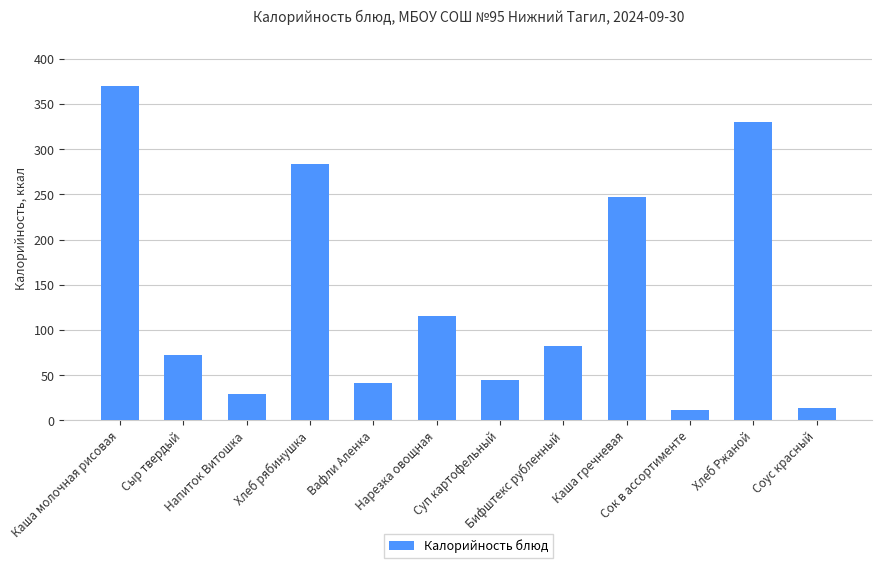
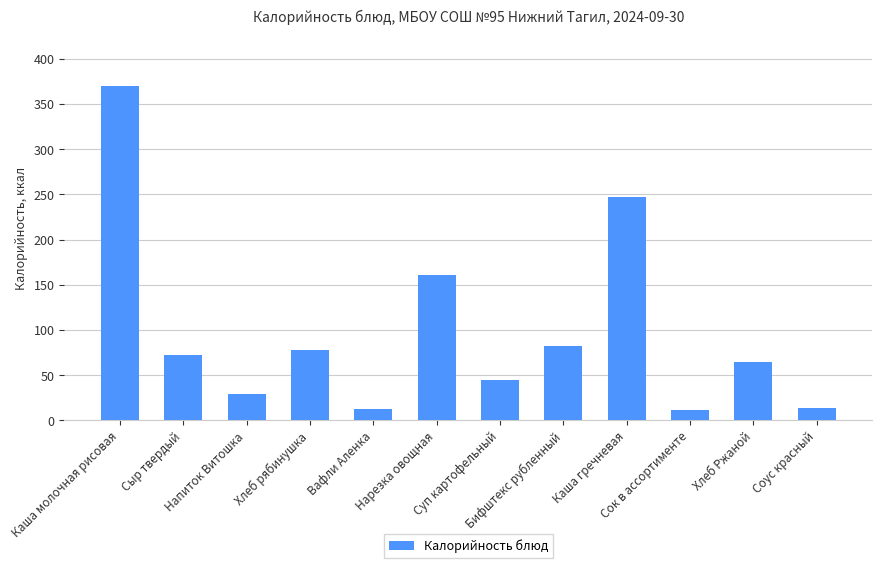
Хлеб рябинушка: 280 -> 80
Вафли Аленка: 40 -> 10
Нарезка овощная: 120 -> 160
Хлеб Ржаной: 330 -> 70
